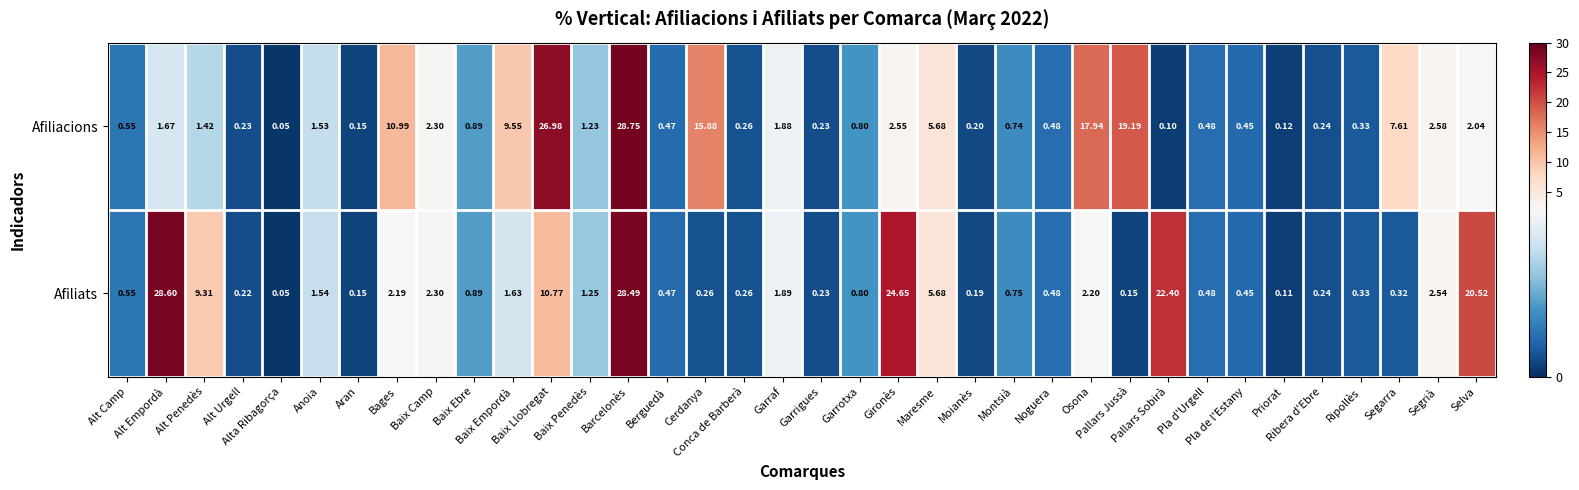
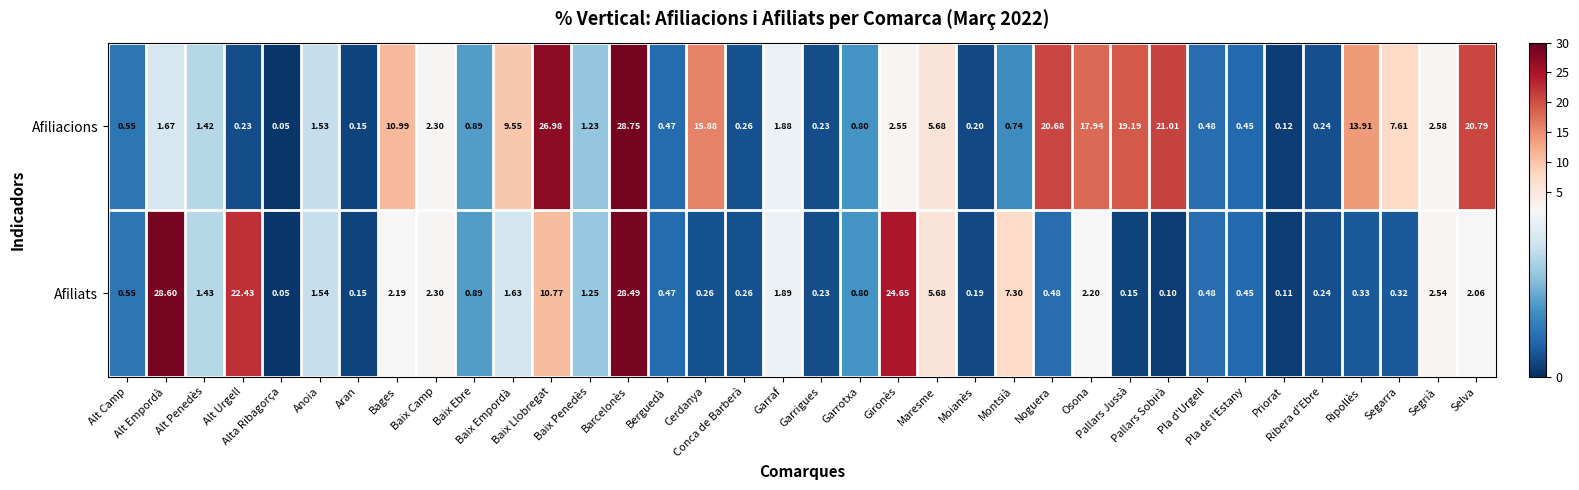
Afiliacions, Noguera: 0.48 -> 20.68
Afiliacions, Pallars Sobirà: 0.10 -> 21.01
Afiliacions, Ripollès: 0.33 -> 13.91
Afiliacions, Selva: 2.04 -> 20.79
Afiliats, Alt Penedès: 9.31 -> 1.43
Afiliats, Alt Urgell: 0.22 -> 22.43
Afiliats, Montsià: 0.75 -> 7.30
Afiliats, Pallars Sobirà: 22.40 -> 0.10
Afiliats, Selva: 20.52 -> 2.06
